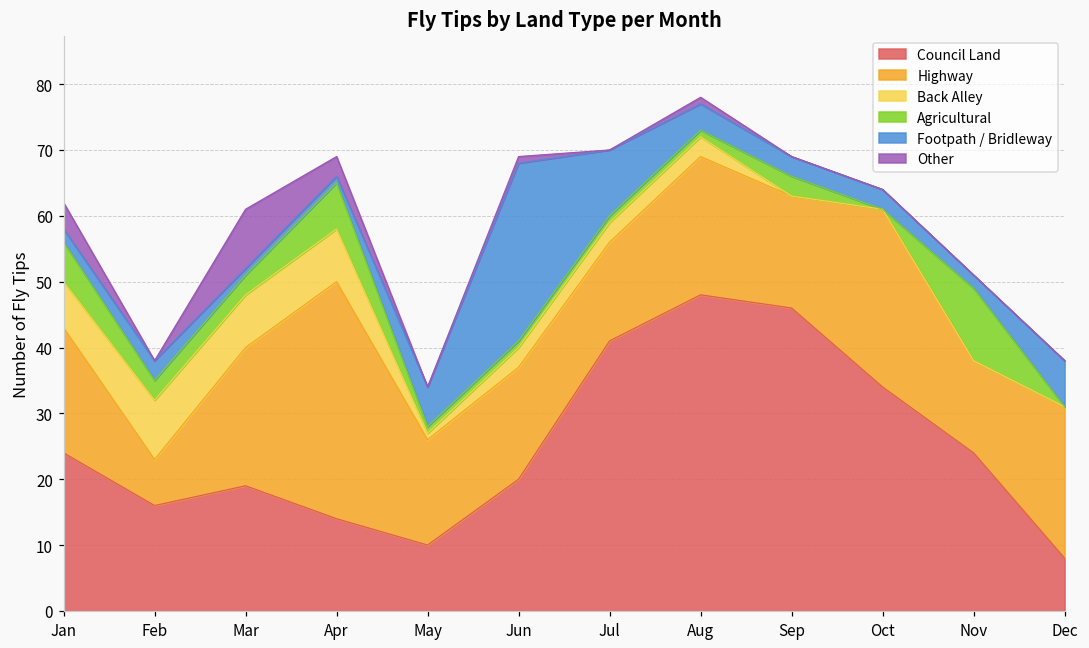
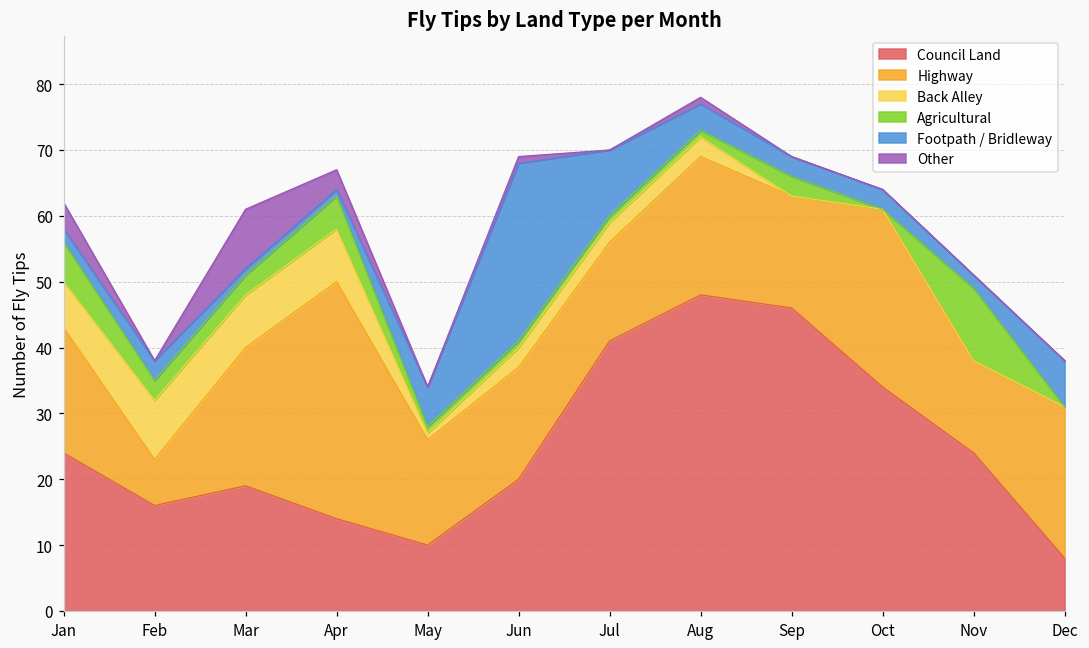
Agricultural, Apr: 7 -> 5
